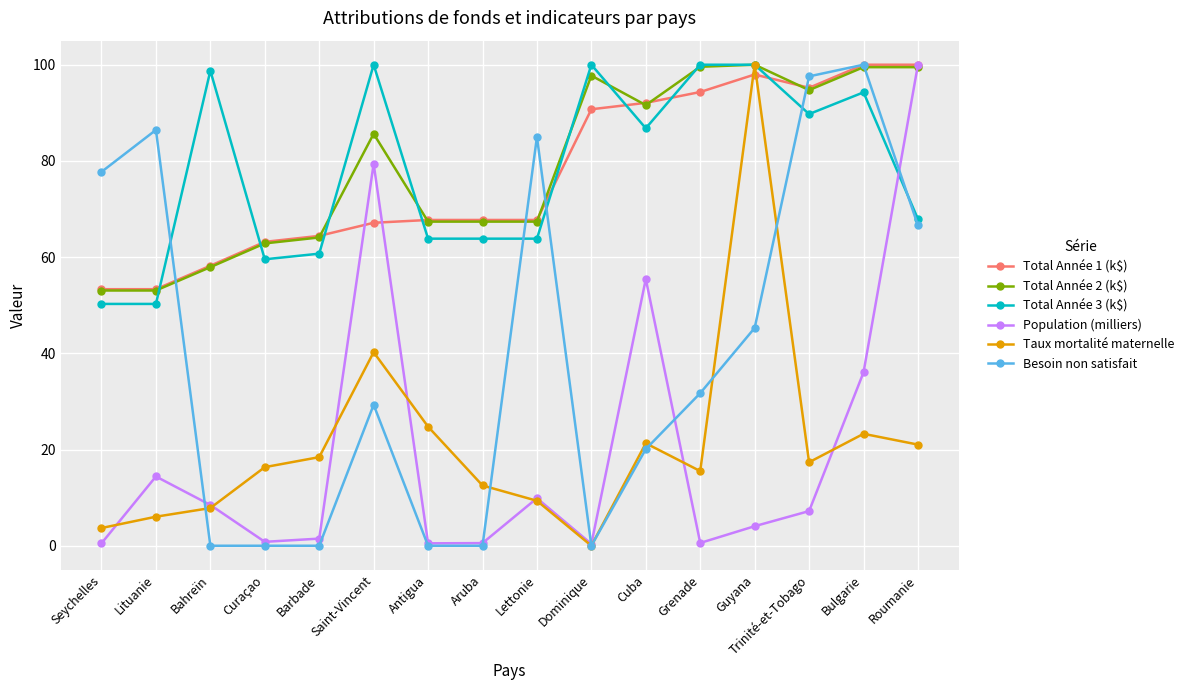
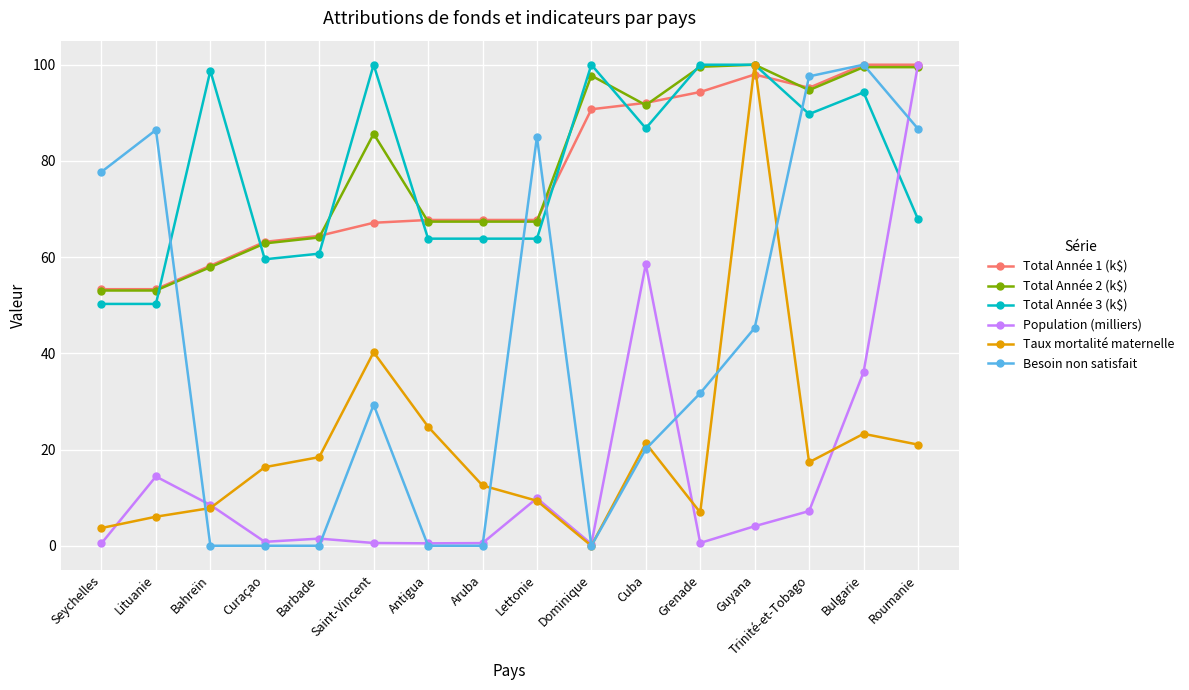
Population (milliers), Saint-Vincent: 79 -> 1
Population (milliers), Cuba: 55 -> 59
Taux mortalité maternelle, Grenade: 16 -> 7
Besoin non satisfait, Roumanie: 67 -> 87
